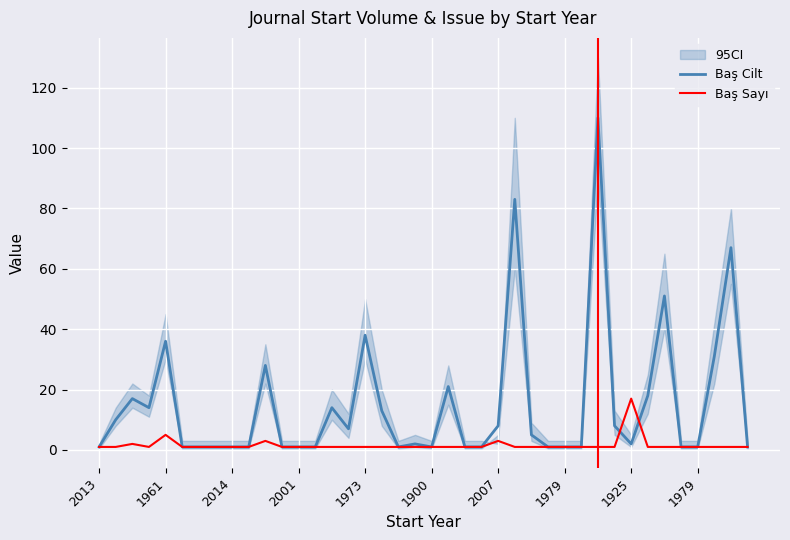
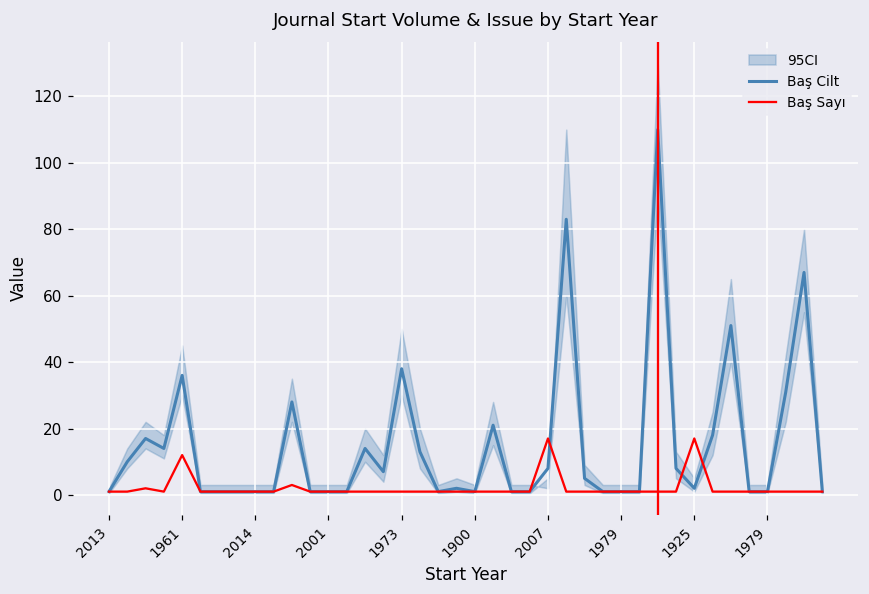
Baş Sayı, 1961: 5 -> 12
Baş Sayı, 2007: 3 -> 17
